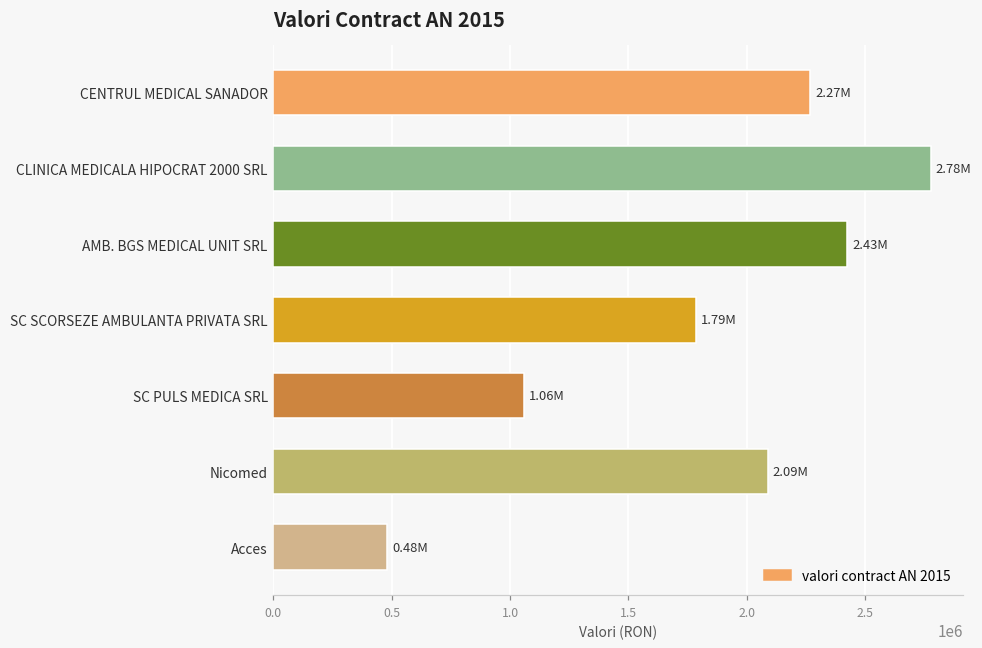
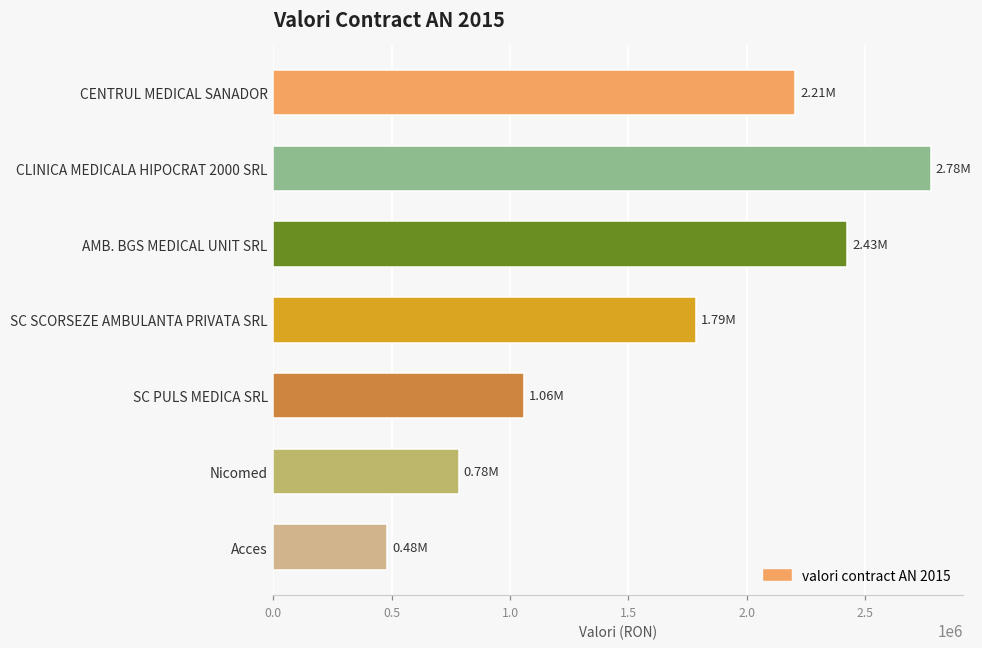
CENTRUL MEDICAL SANADOR: 2.27M -> 2.21M
Nicomed: 2.09M -> 0.78M
